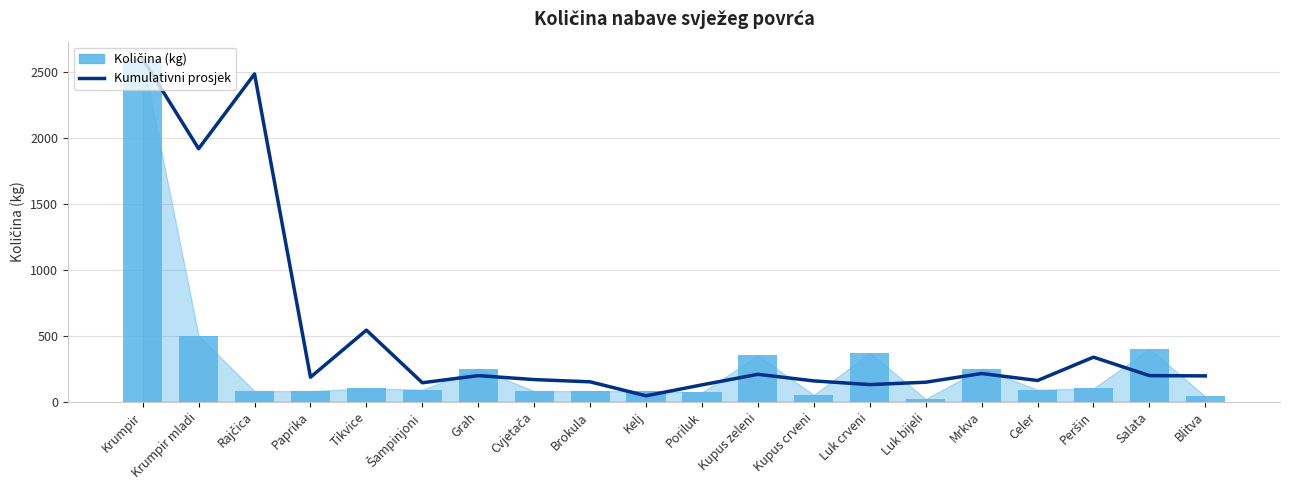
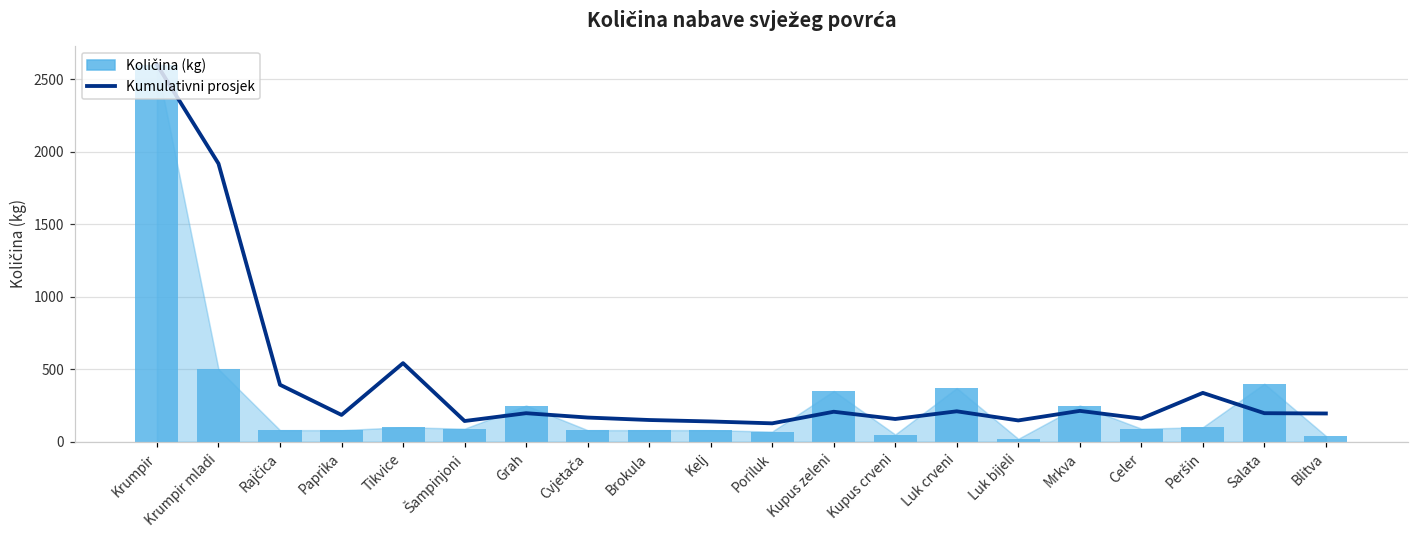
Kumulativni prosjek, Rajčica: 2490 -> 390
Kumulativni prosjek, Kelj: 40 -> 140
Kumulativni prosjek, Luk crveni: 130 -> 210
